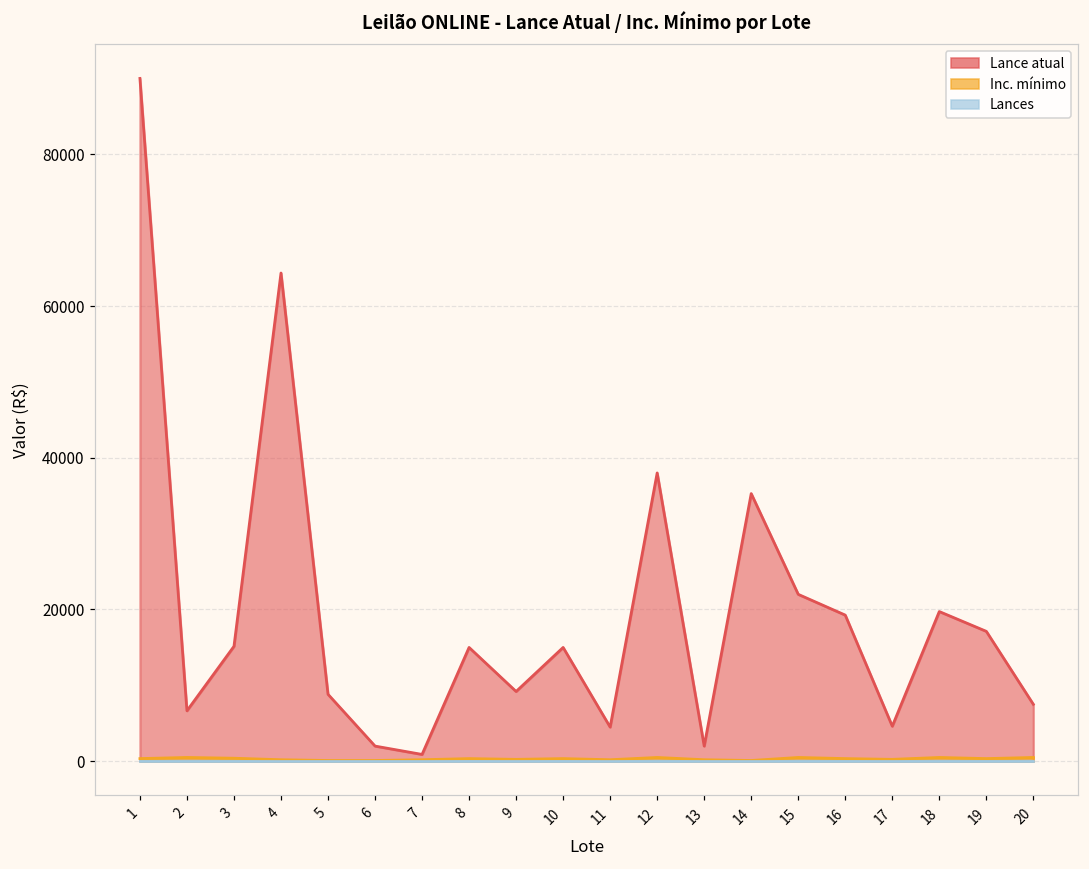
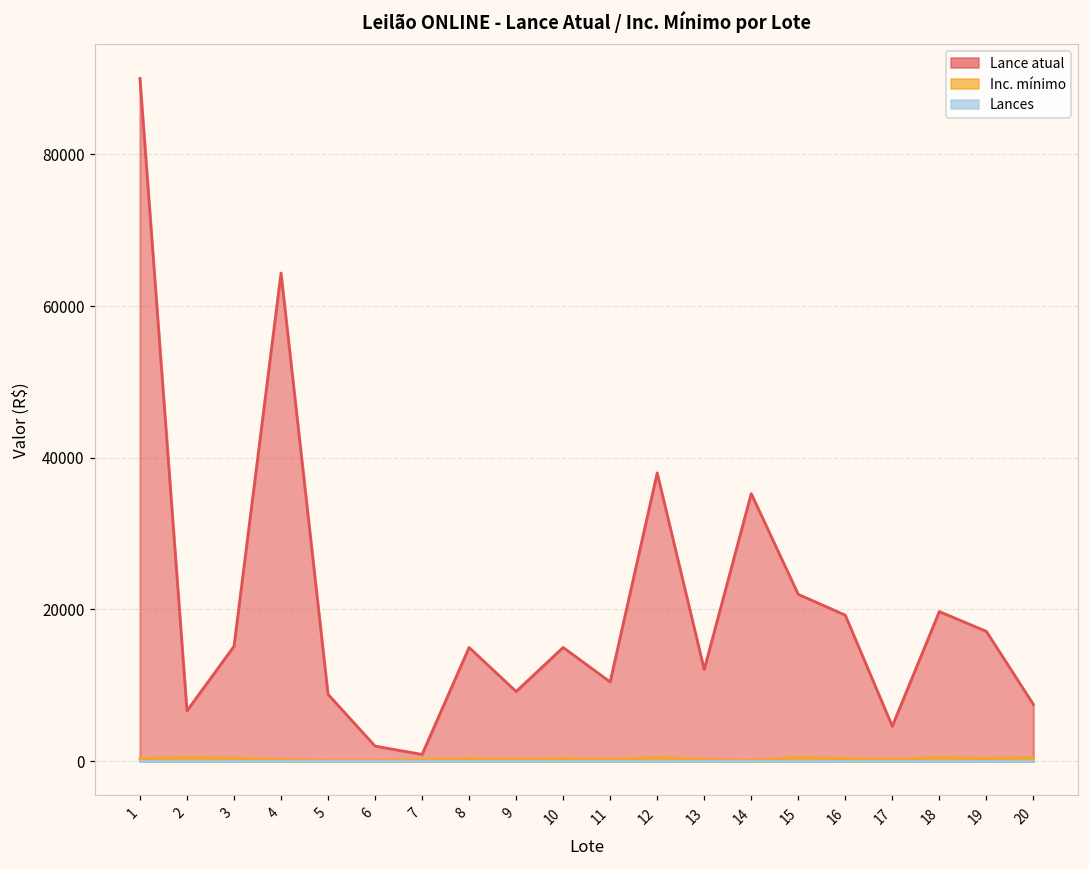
Lance atual, 11: 5000 -> 10000
Lance atual, 13: 2000 -> 12000
